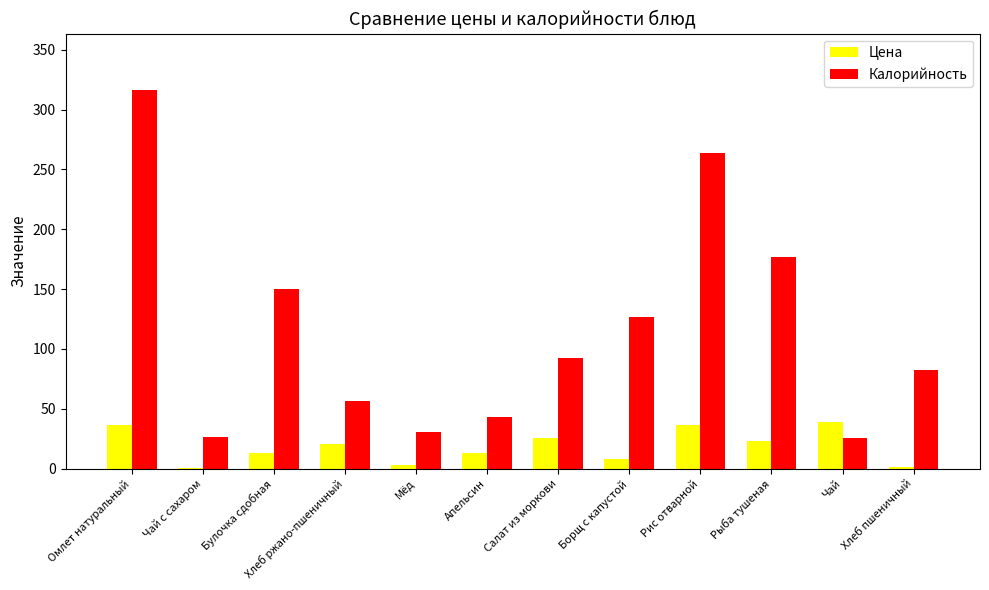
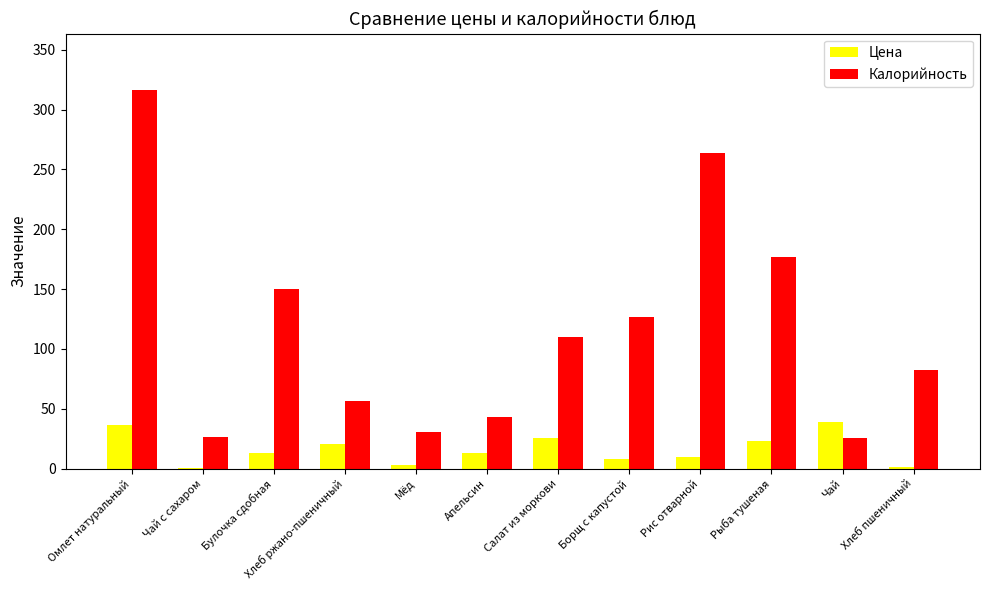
Калорийность, Салат из моркови: 92 -> 110
Цена, Рис отварной: 36 -> 10
